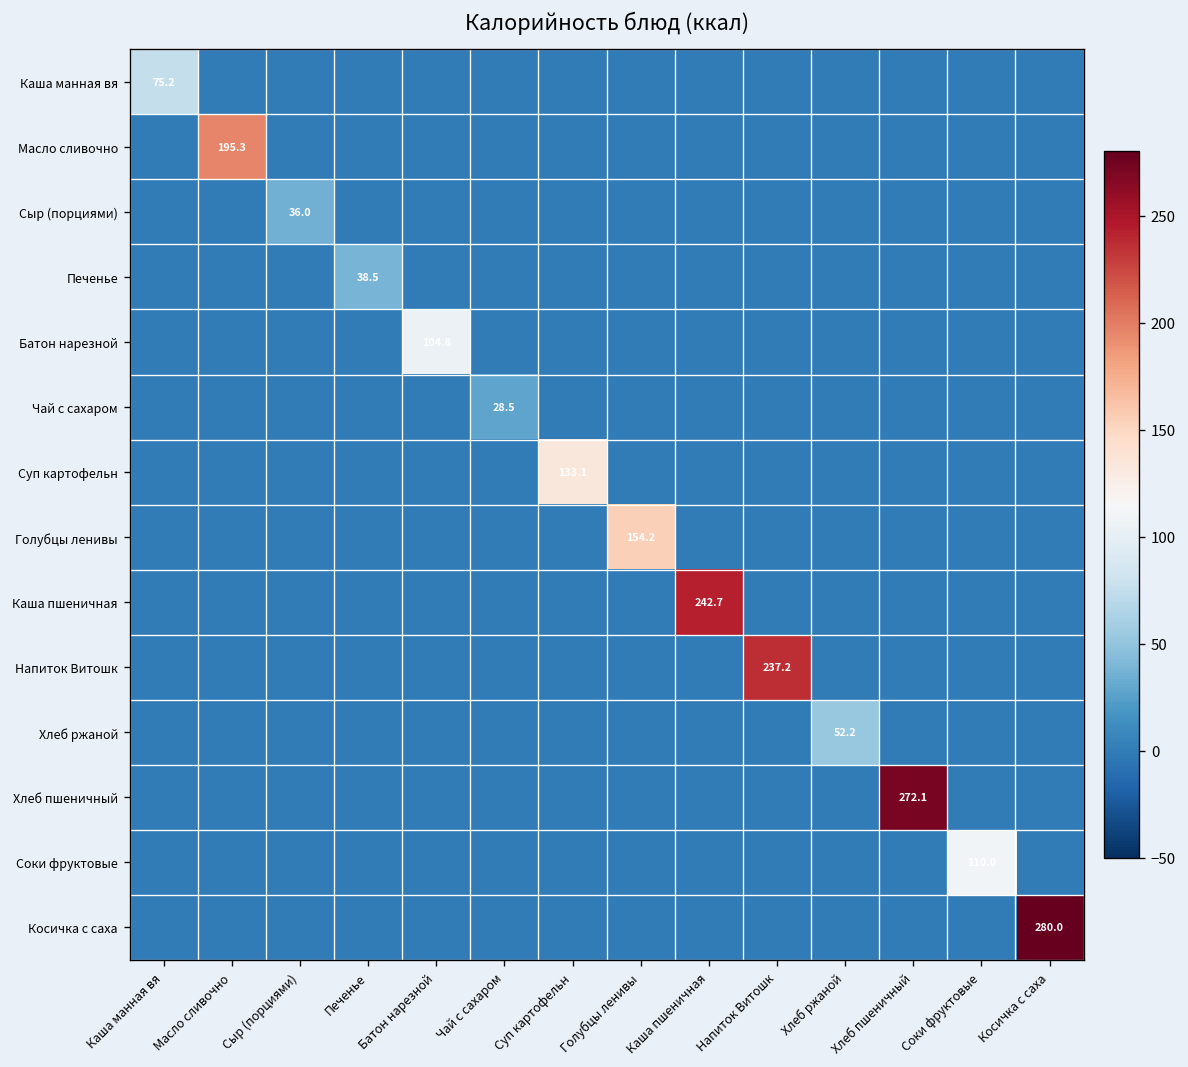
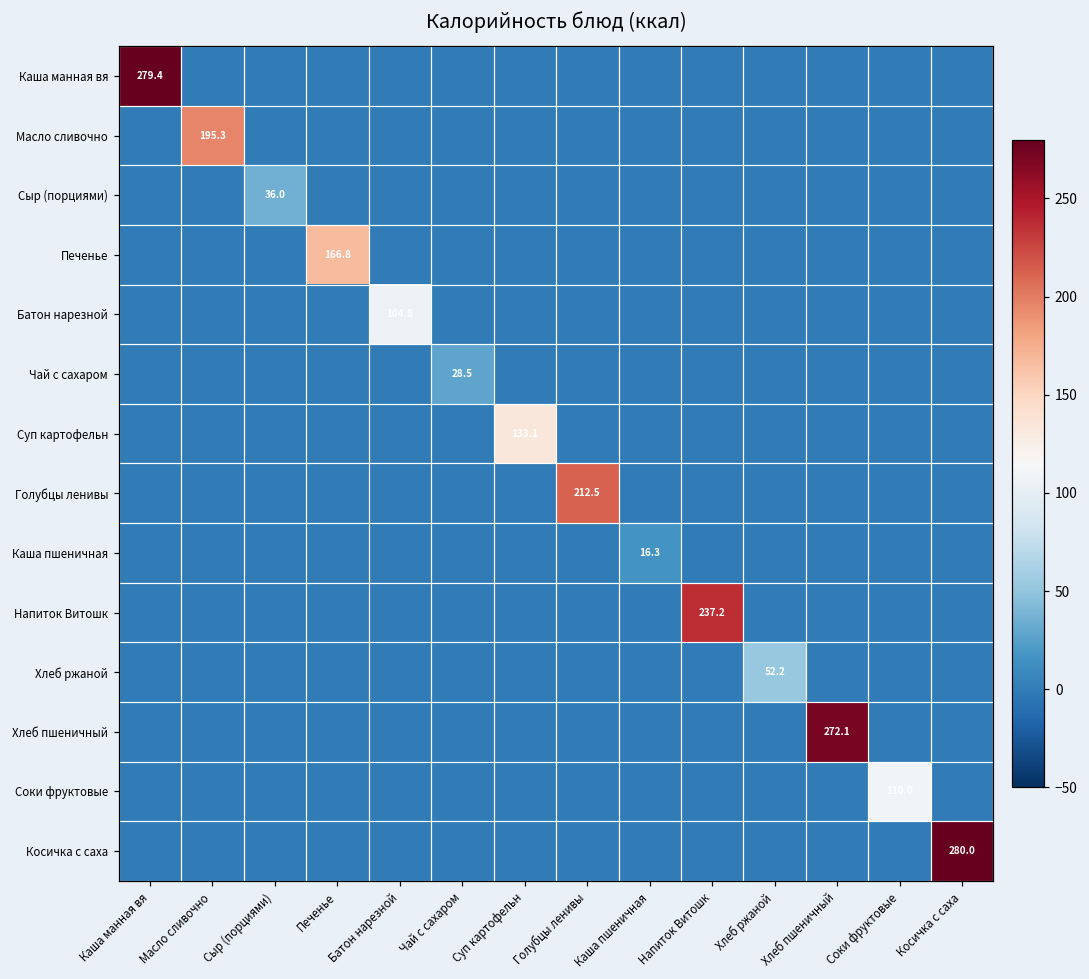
Каша манная вя, Каша манная вя: 75.2 -> 279.4
Печенье, Печенье: 38.5 -> 166.8
Голубцы ленивы, Голубцы ленивы: 154.2 -> 212.5
Каша пшеничная, Каша пшеничная: 242.7 -> 16.3
